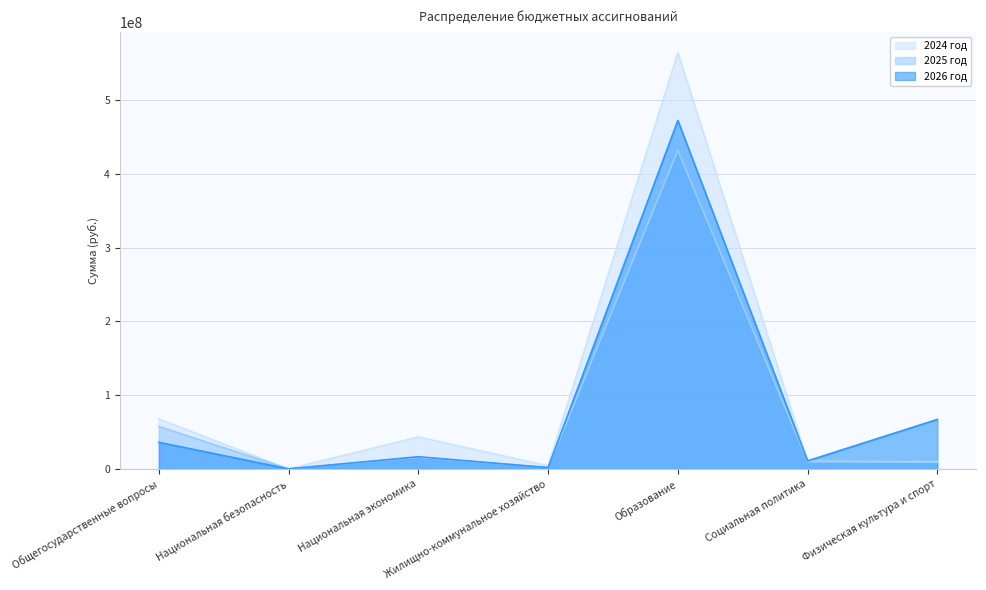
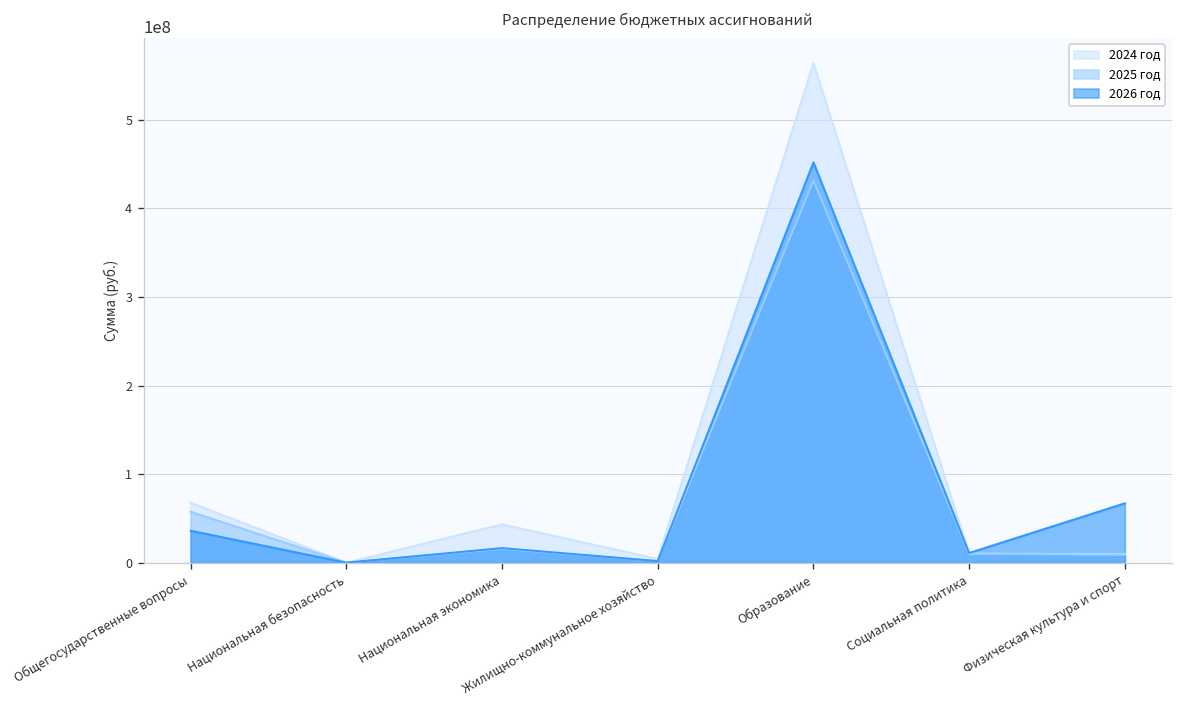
2026 год, Образование: 470000000 -> 450000000
